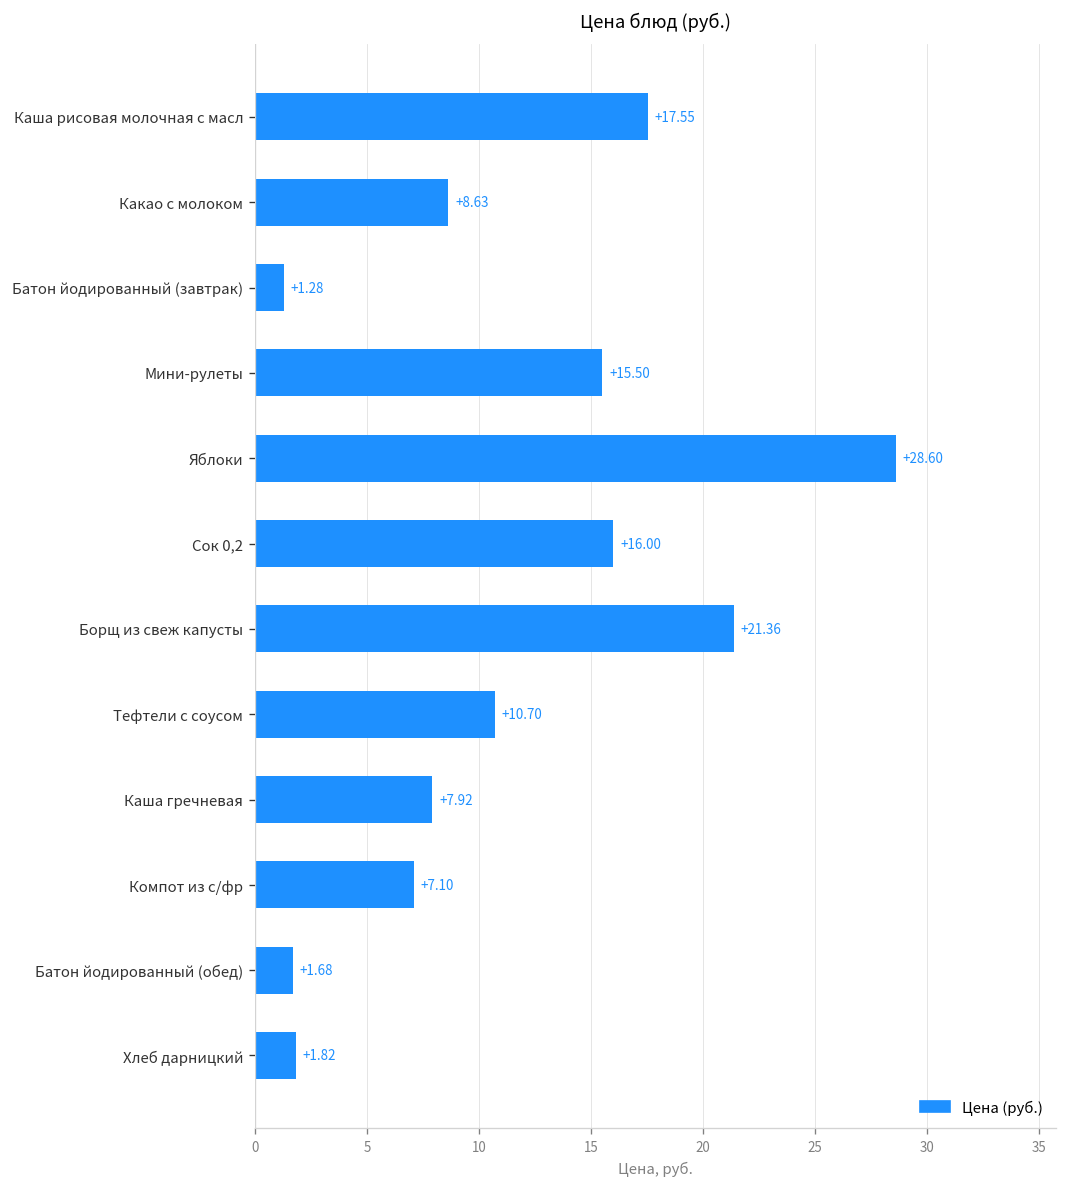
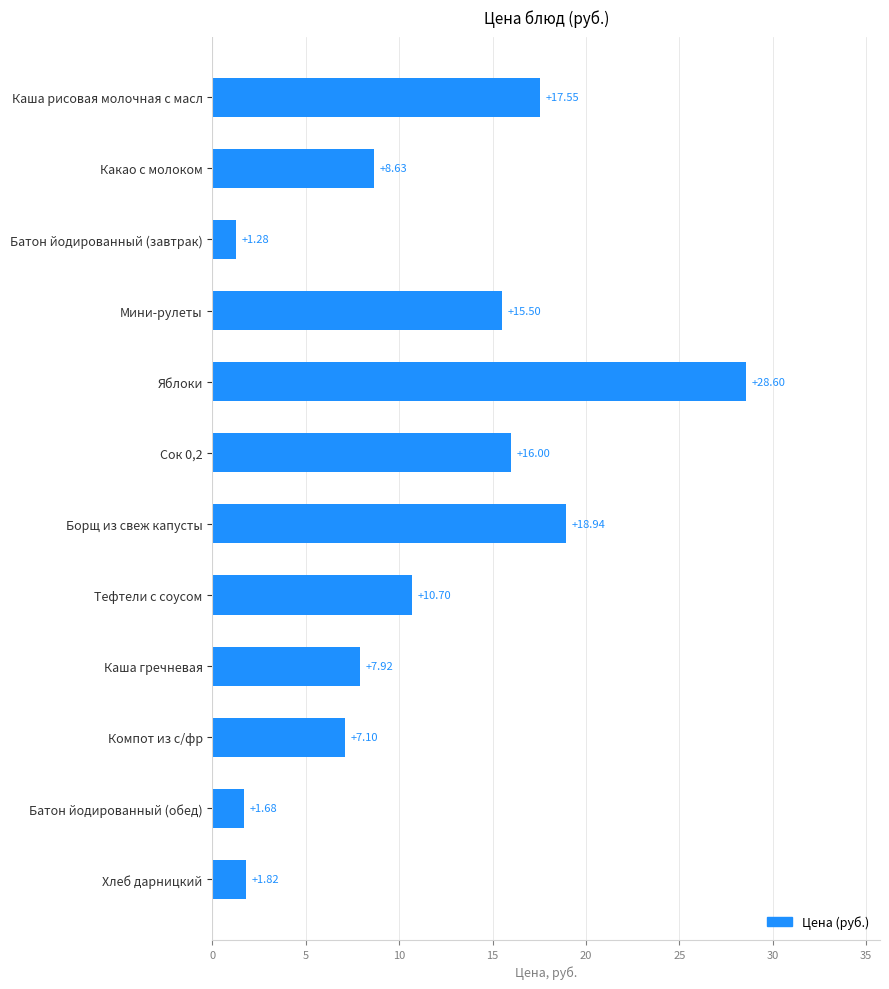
Борщ из свеж капусты: +21.36 -> +18.94
